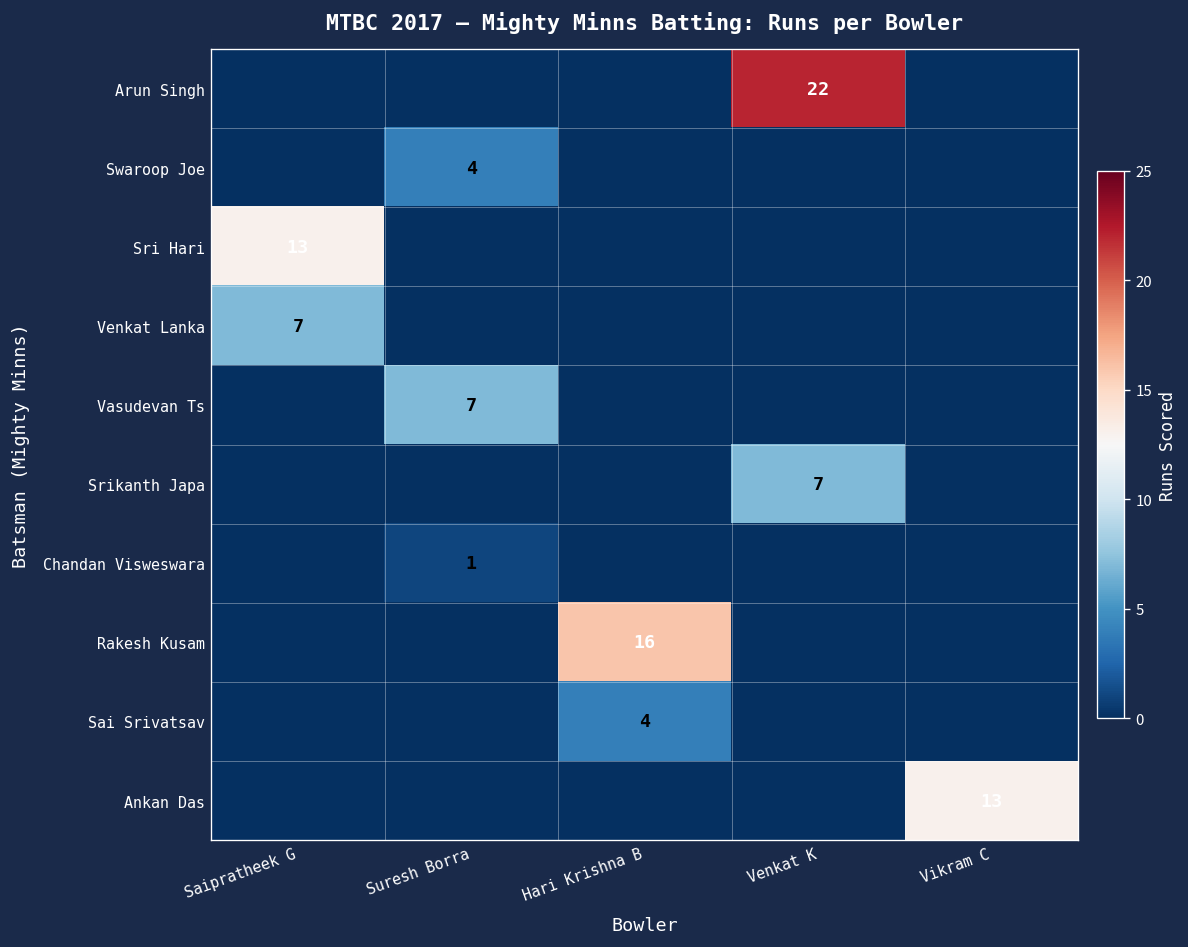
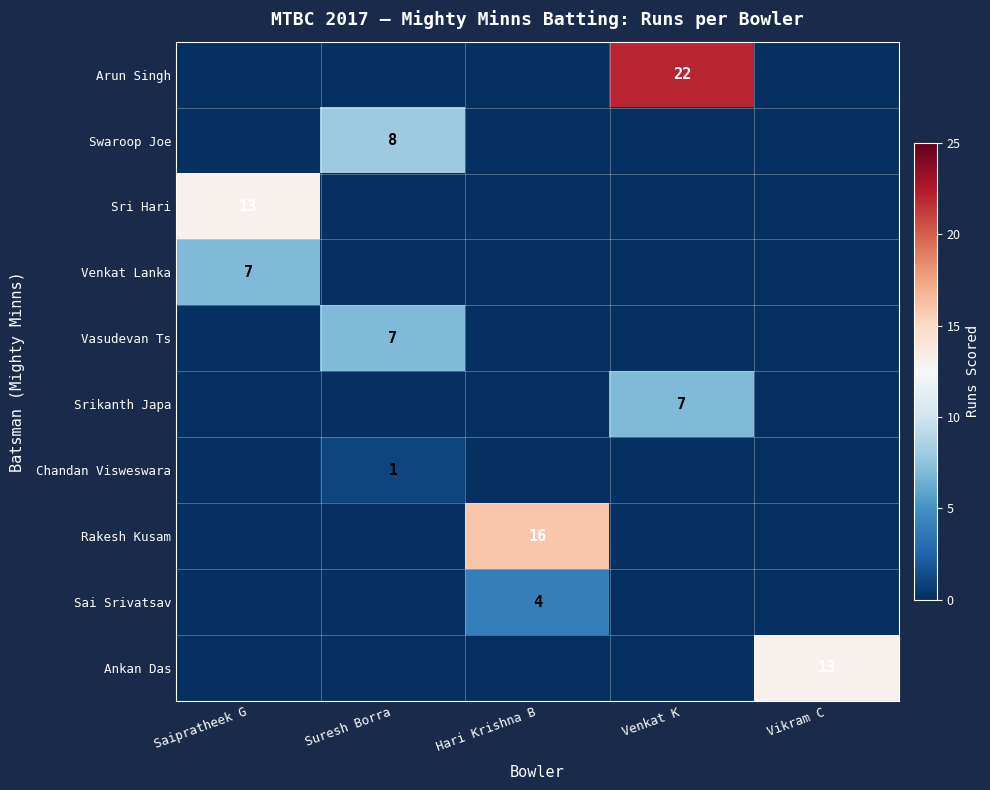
Swaroop Joe, Suresh Borra: 4 -> 8
